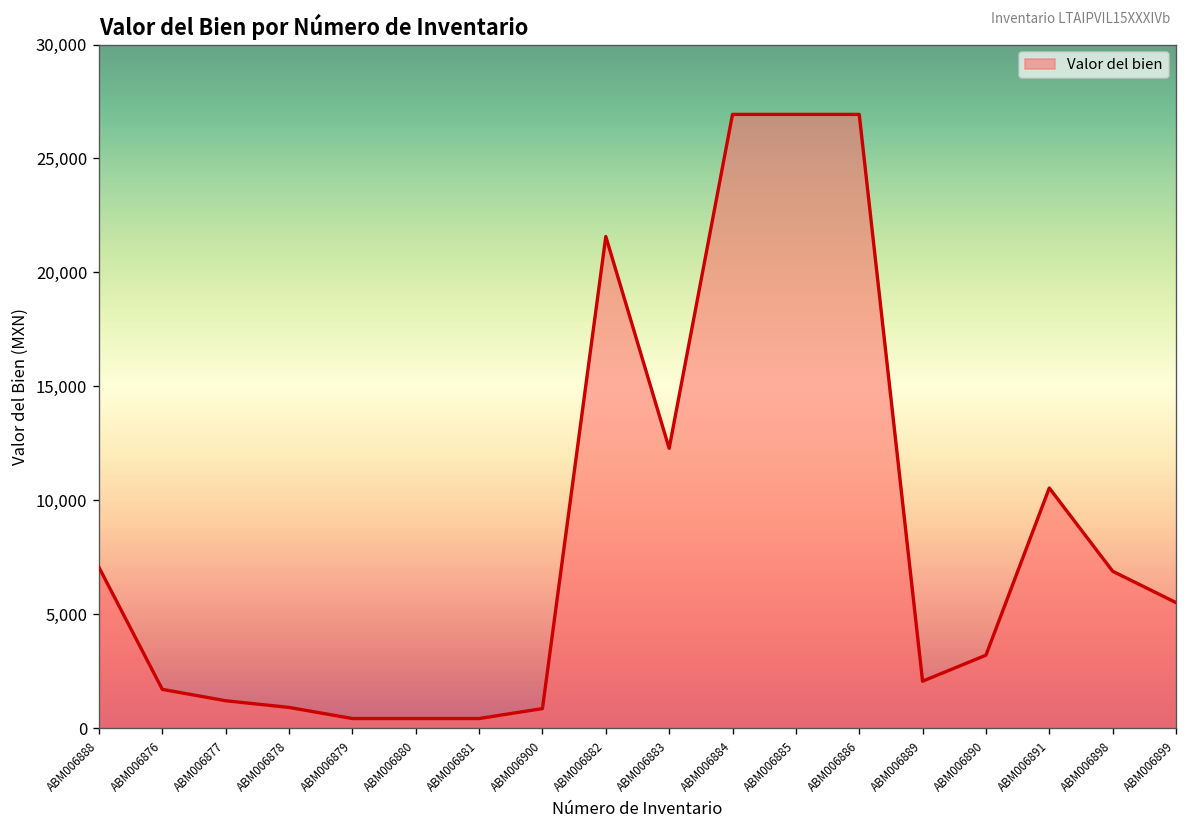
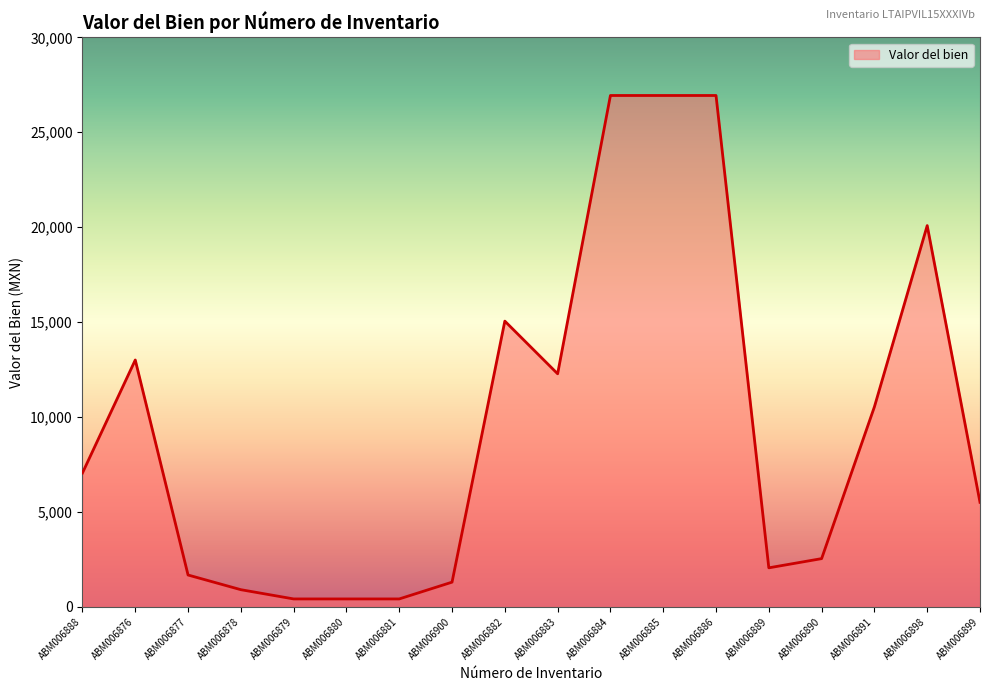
ABM006876: 1,700 -> 13,000
ABM006877: 1,200 -> 1,700
ABM006900: 900 -> 1,300
ABM006882: 21,600 -> 15,100
ABM006890: 3,200 -> 2,500
ABM006898: 6,900 -> 20,100
